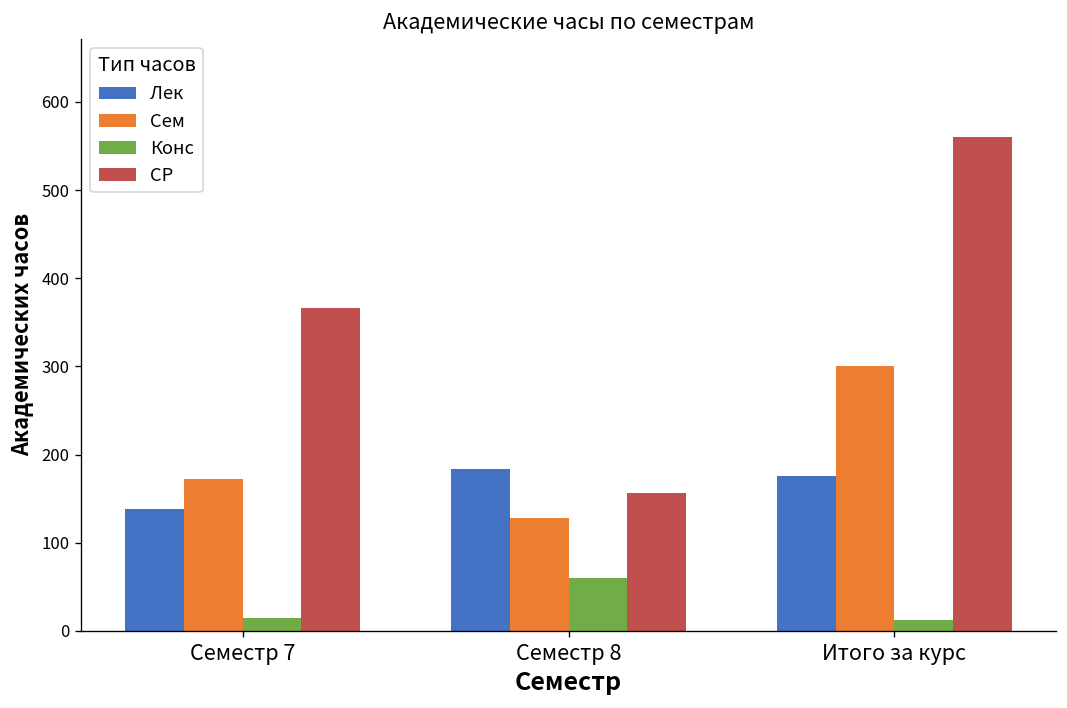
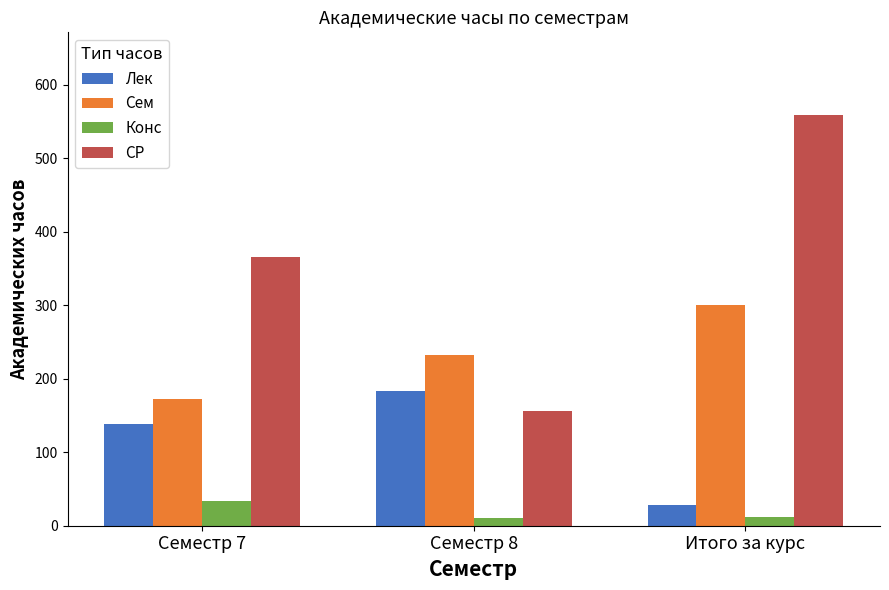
Конс, Семестр 7: 20 -> 30
Сем, Семестр 8: 130 -> 230
Конс, Семестр 8: 60 -> 10
Лек, Итого за курс: 180 -> 30
